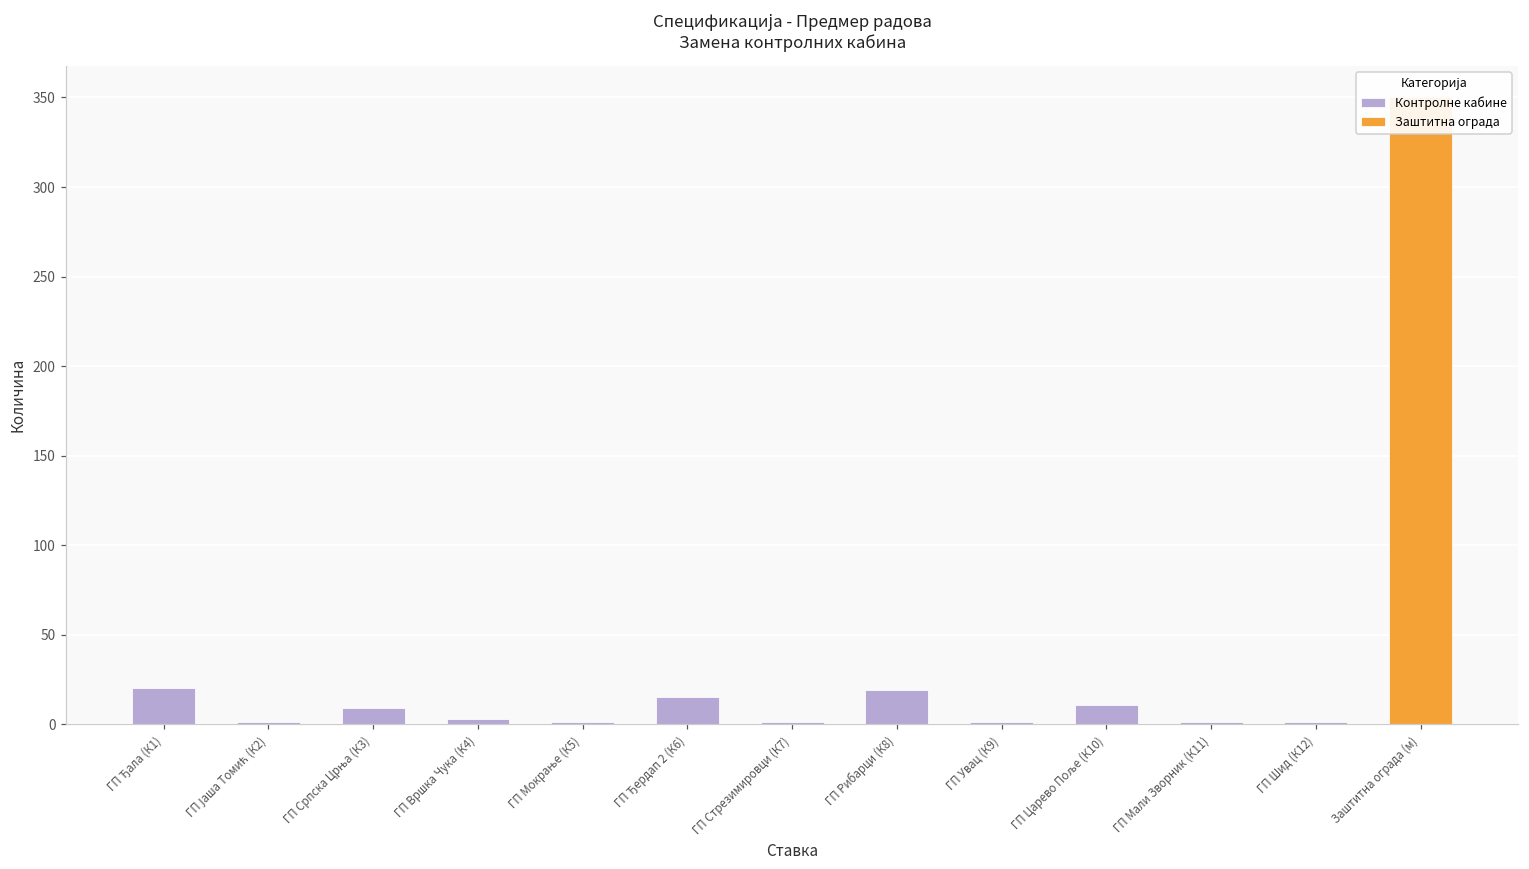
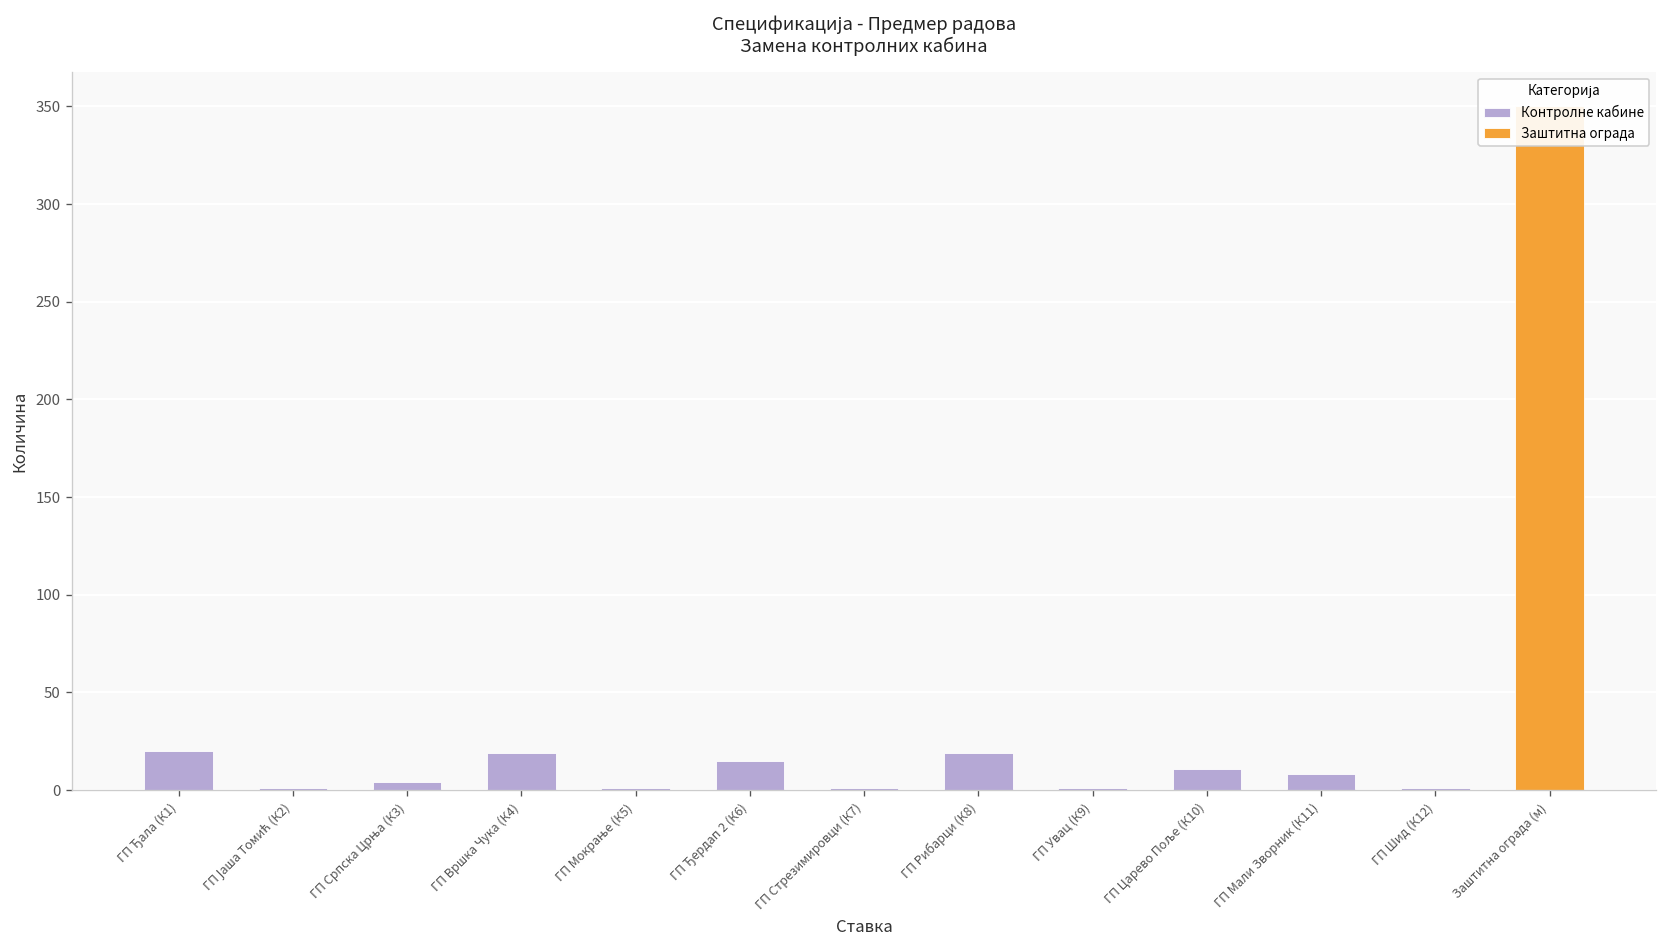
Контролне кабине, ГП Српска Црња (К3): 9 -> 4
Контролне кабине, ГП Вршка Чука (К4): 3 -> 19
Контролне кабине, ГП Мали Зворник (К11): 1 -> 8
